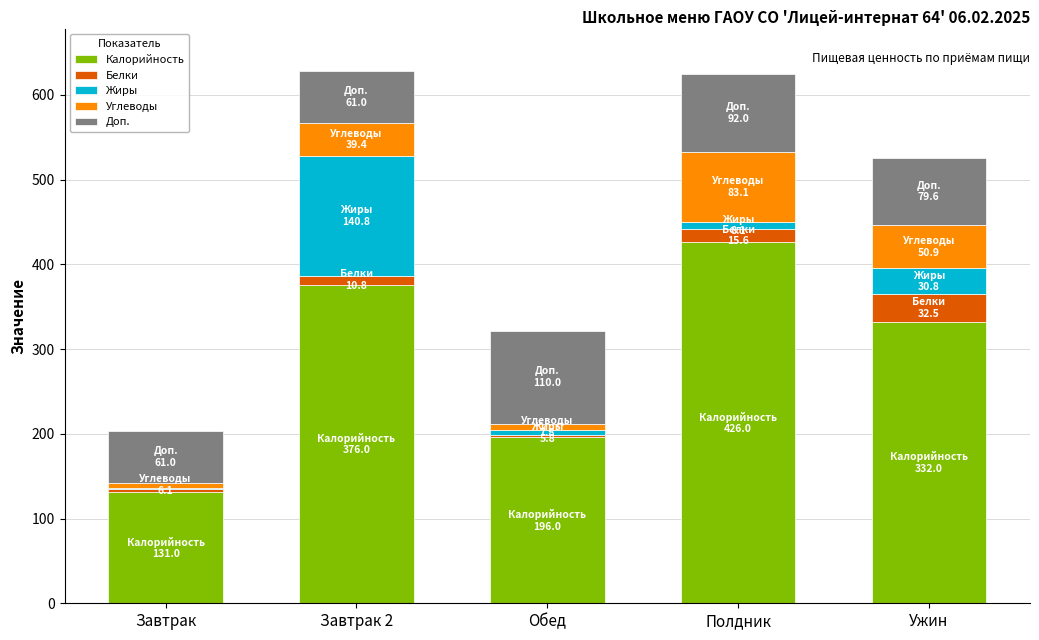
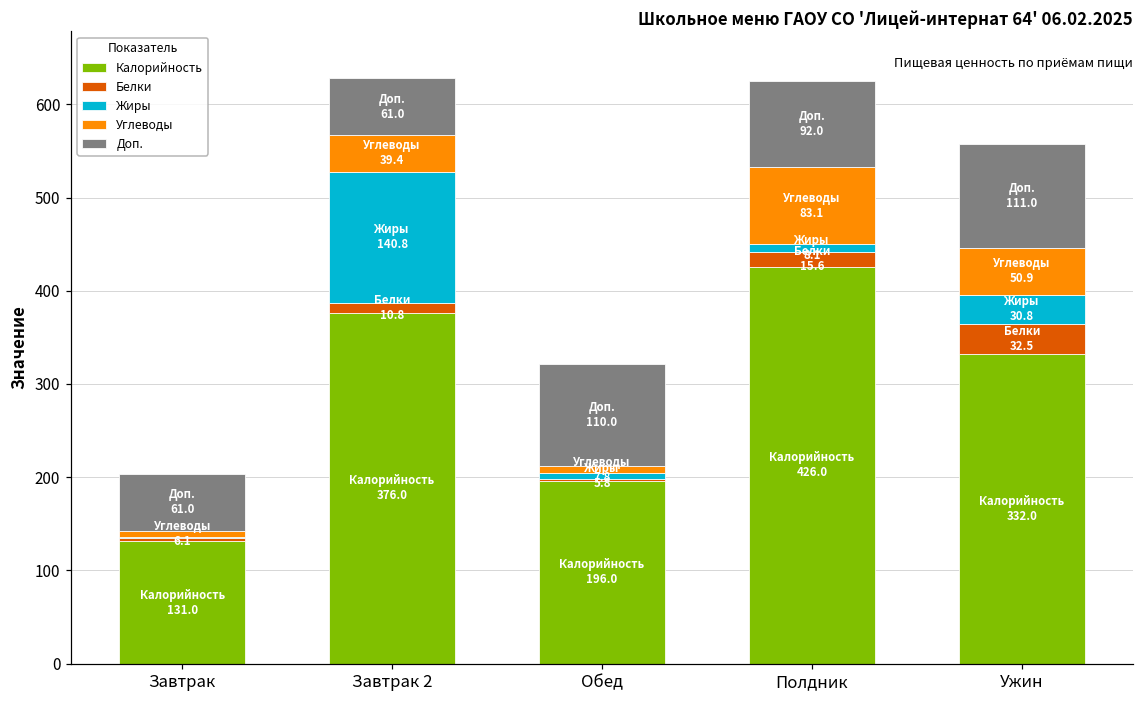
Доп., Ужин: 79.6 -> 111.0
